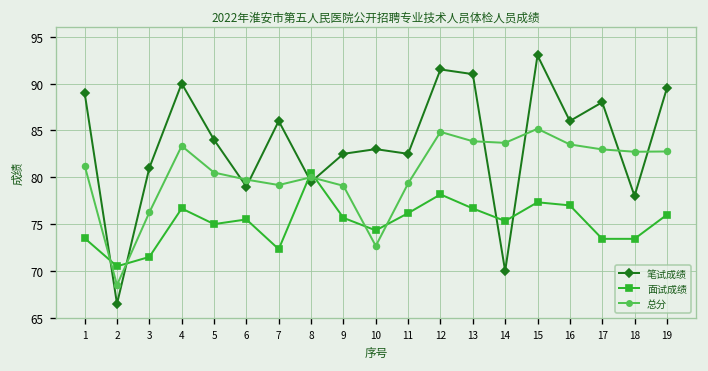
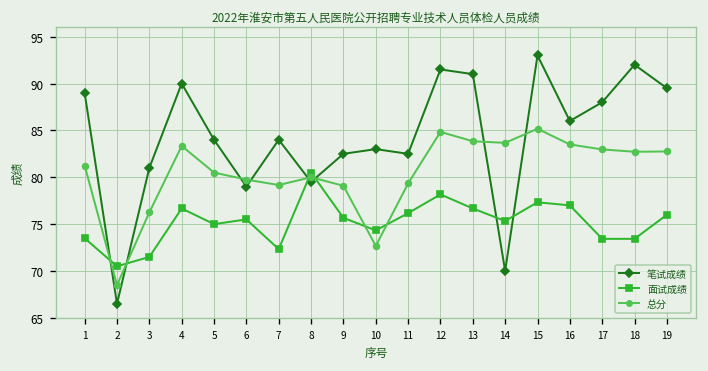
笔试成绩, 7: 86 -> 84
笔试成绩, 18: 78 -> 92
